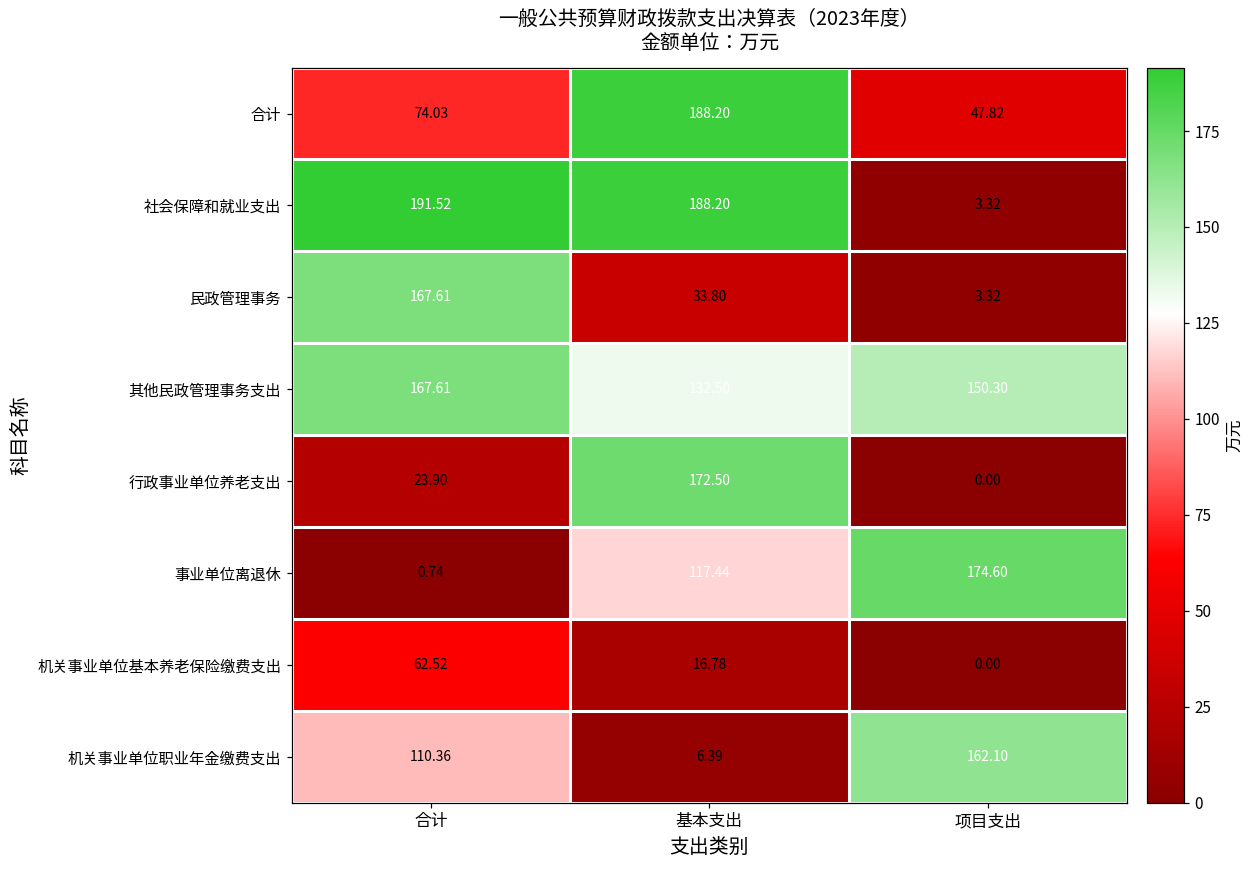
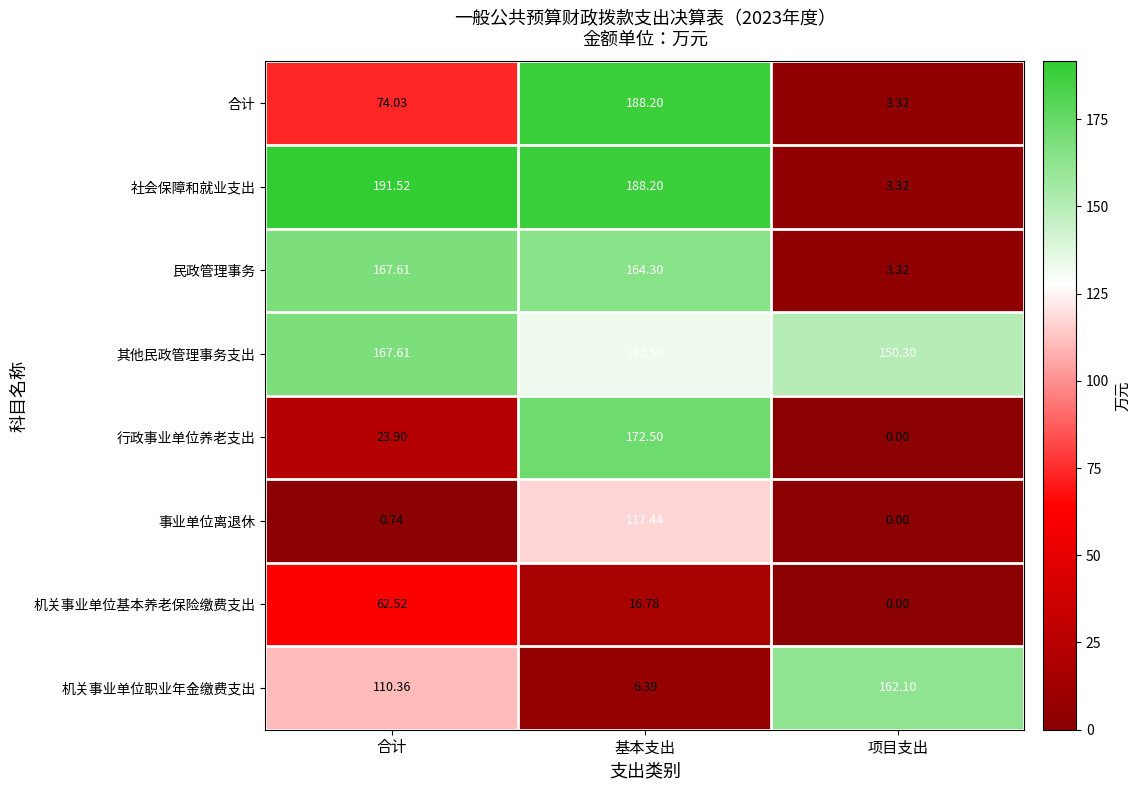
合计, 项目支出: 47.82 -> 3.32
民政管理事务, 基本支出: 33.80 -> 164.30
事业单位离退休, 项目支出: 174.60 -> 0.00
